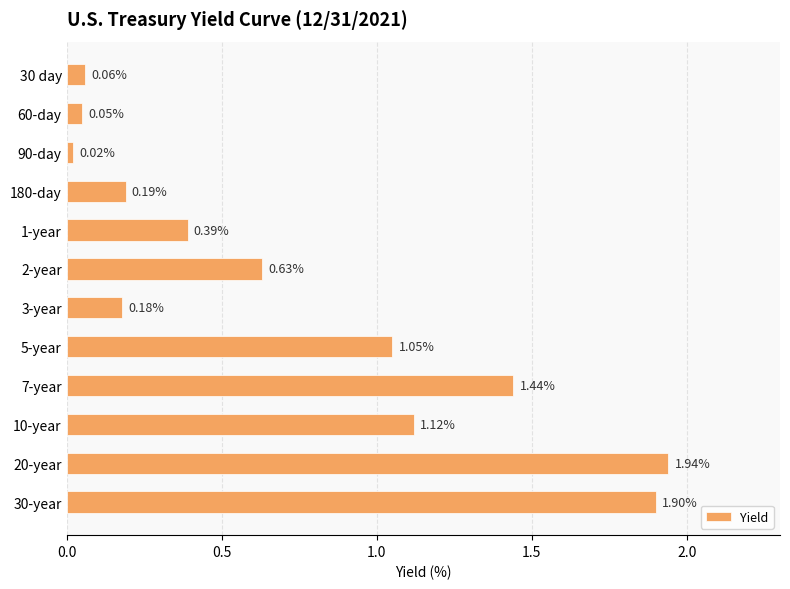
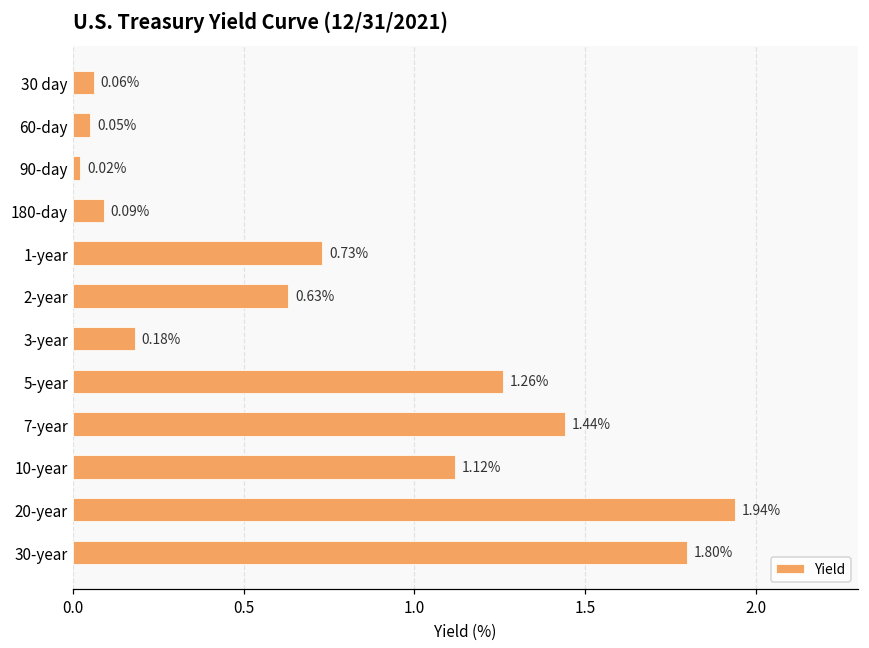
180-day: 0.19% -> 0.09%
1-year: 0.39% -> 0.73%
5-year: 1.05% -> 1.26%
30-year: 1.90% -> 1.80%
